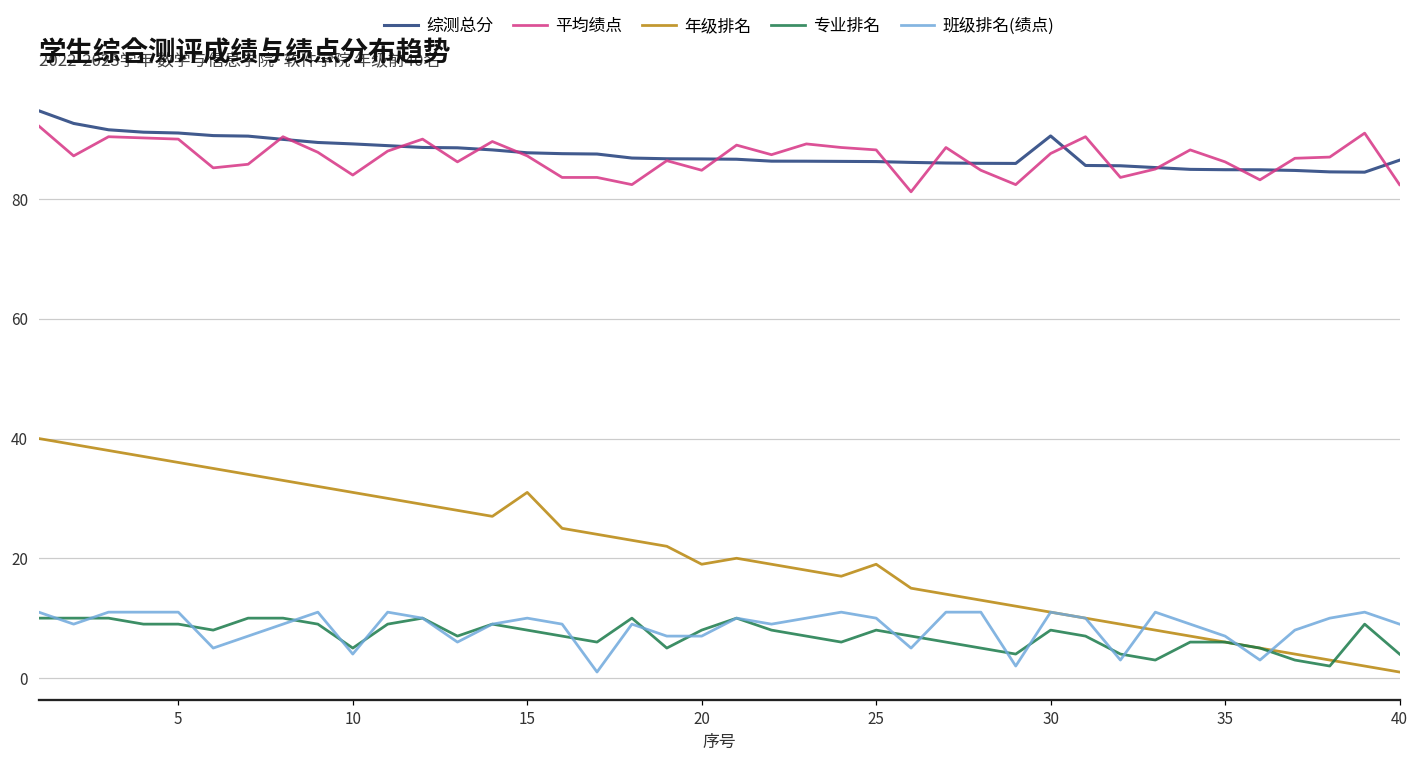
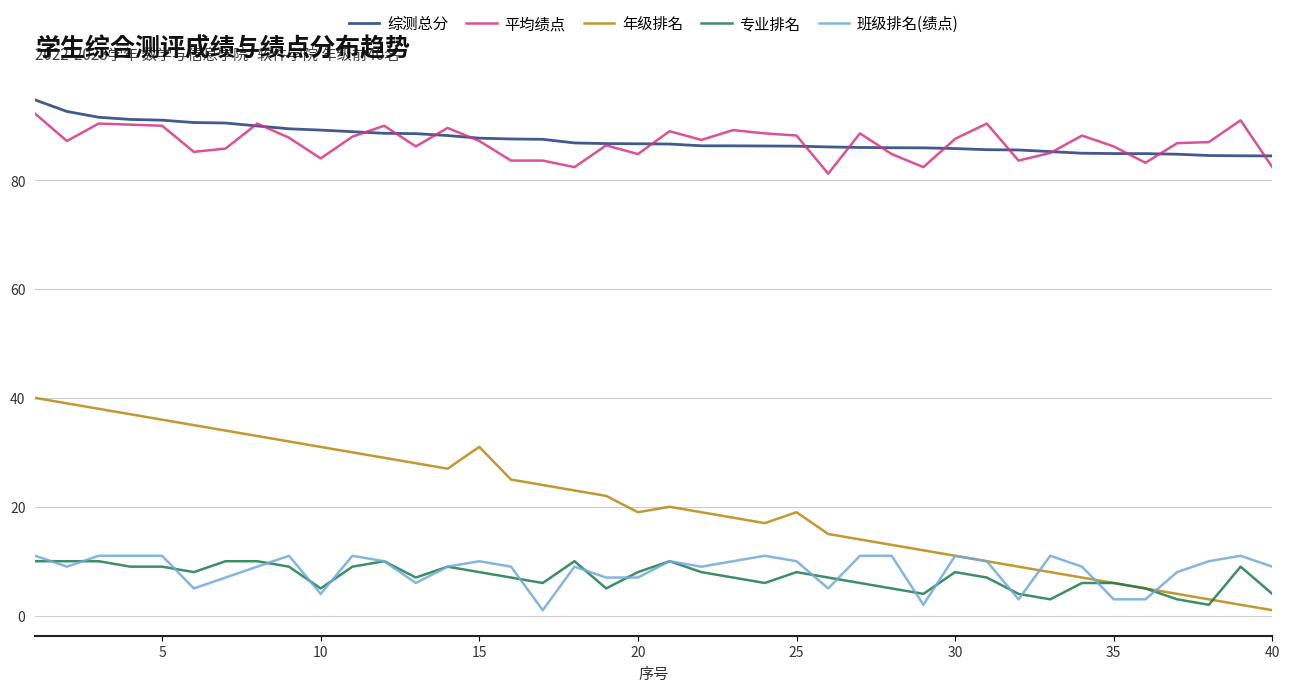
综测总分, 30: 91 -> 86
班级排名(绩点), 35: 7 -> 3
综测总分, 40: 86 -> 84
